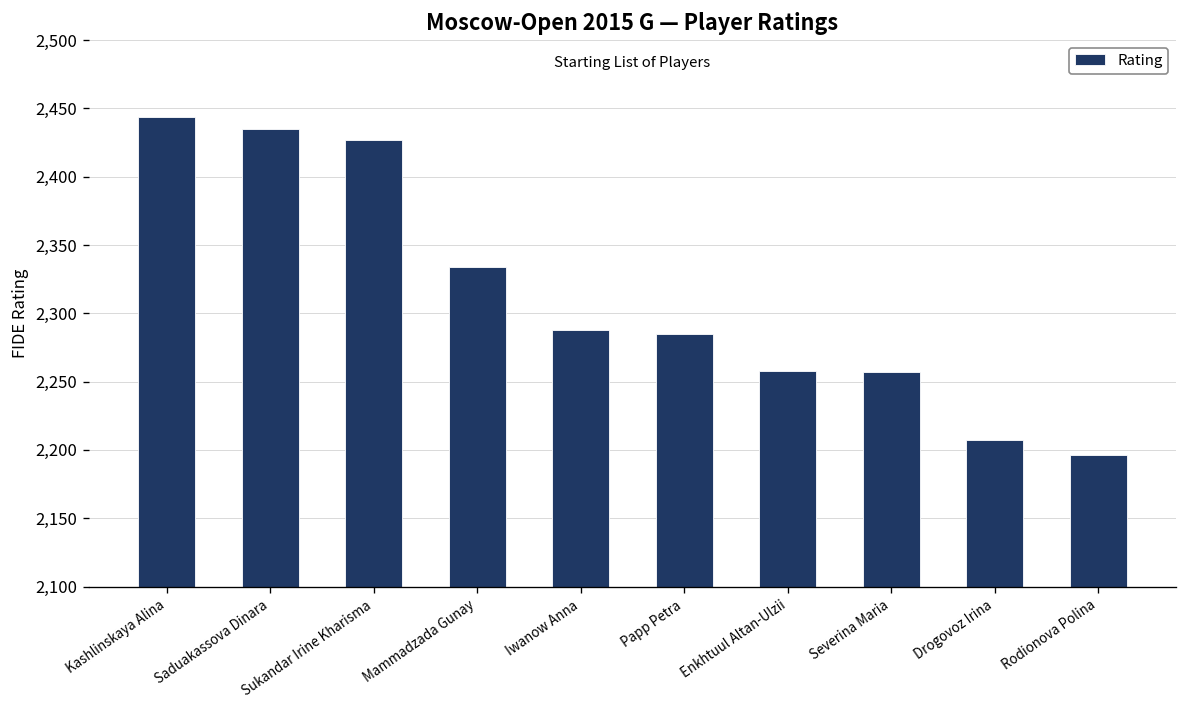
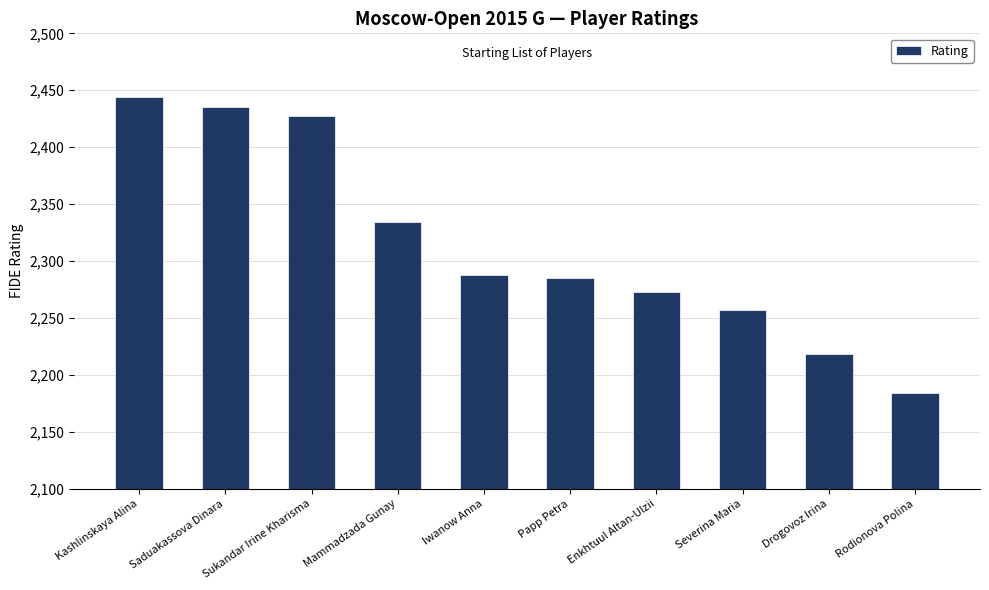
Enkhtuul Altan-Ulzii: 2,258 -> 2,273
Drogovoz Irina: 2,207 -> 2,218
Rodionova Polina: 2,196 -> 2,184
